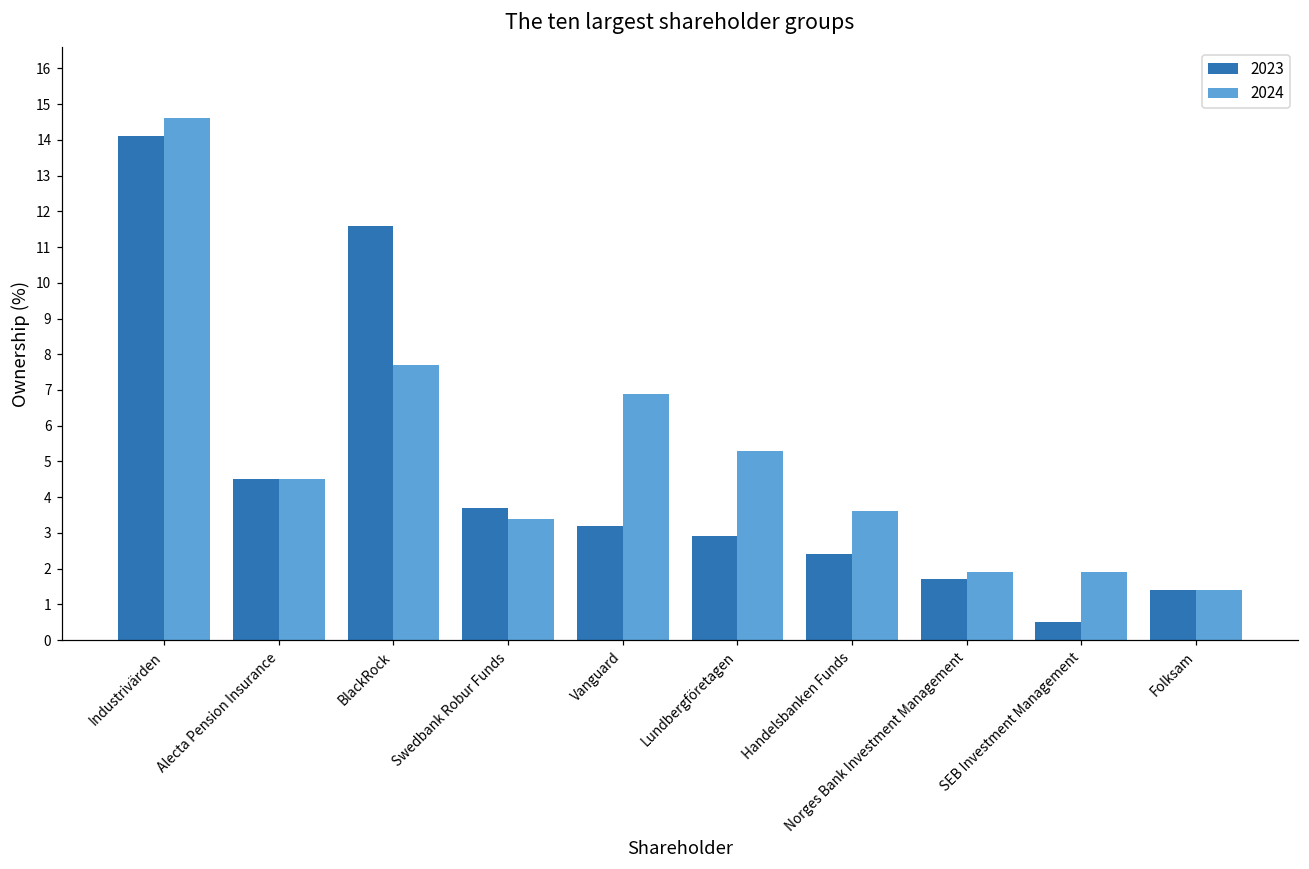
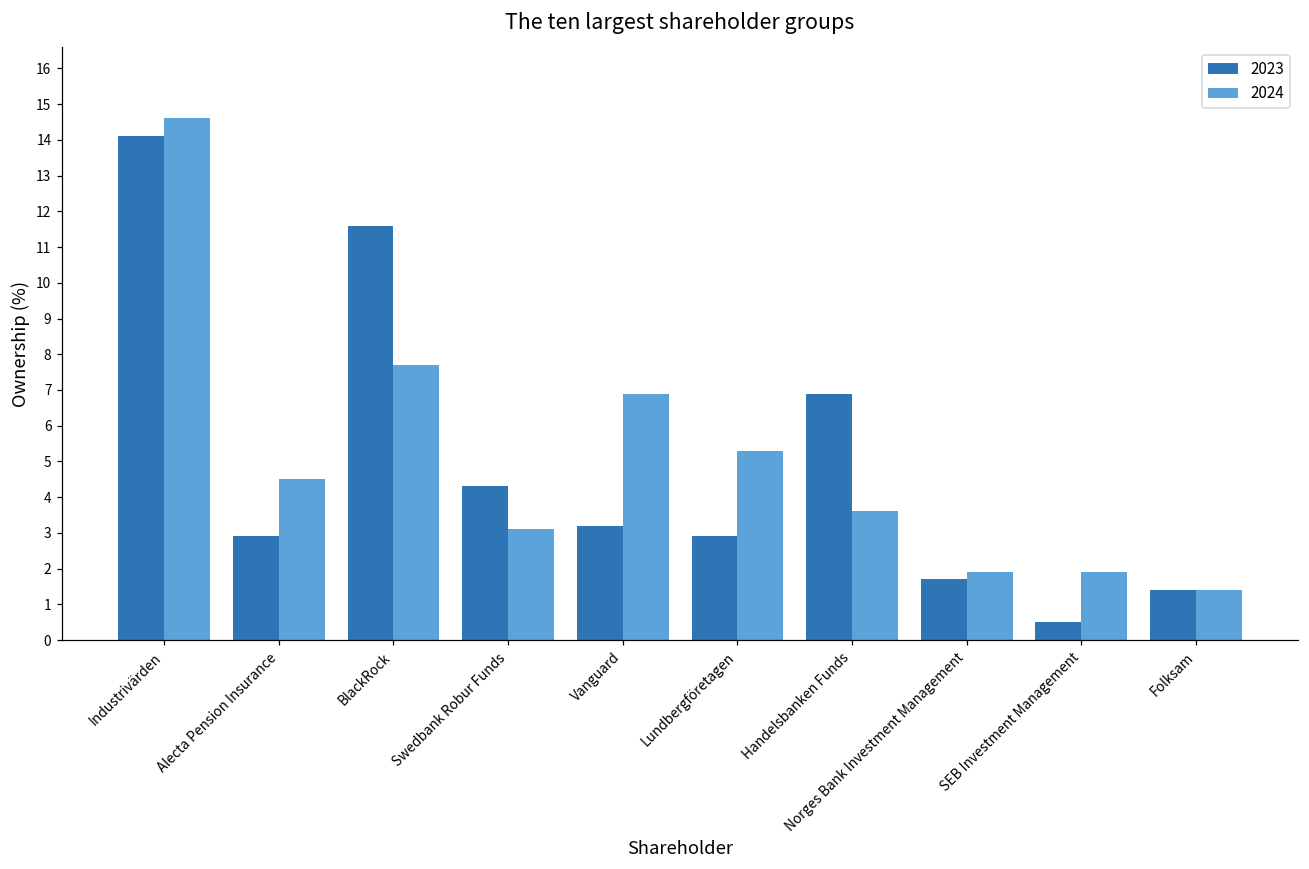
2023, Alecta Pension Insurance: 4.5 -> 2.9
2023, Swedbank Robur Funds: 3.7 -> 4.3
2024, Swedbank Robur Funds: 3.4 -> 3.1
2023, Handelsbanken Funds: 2.4 -> 6.9
